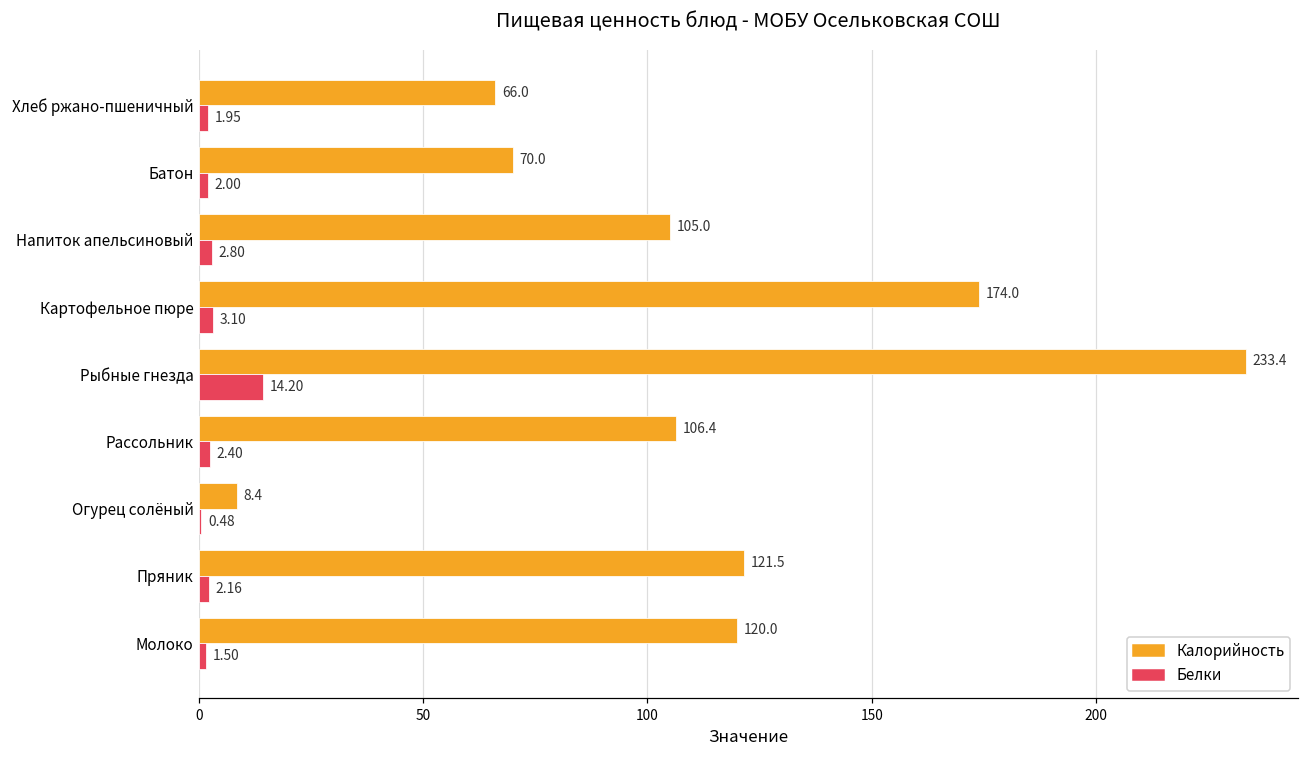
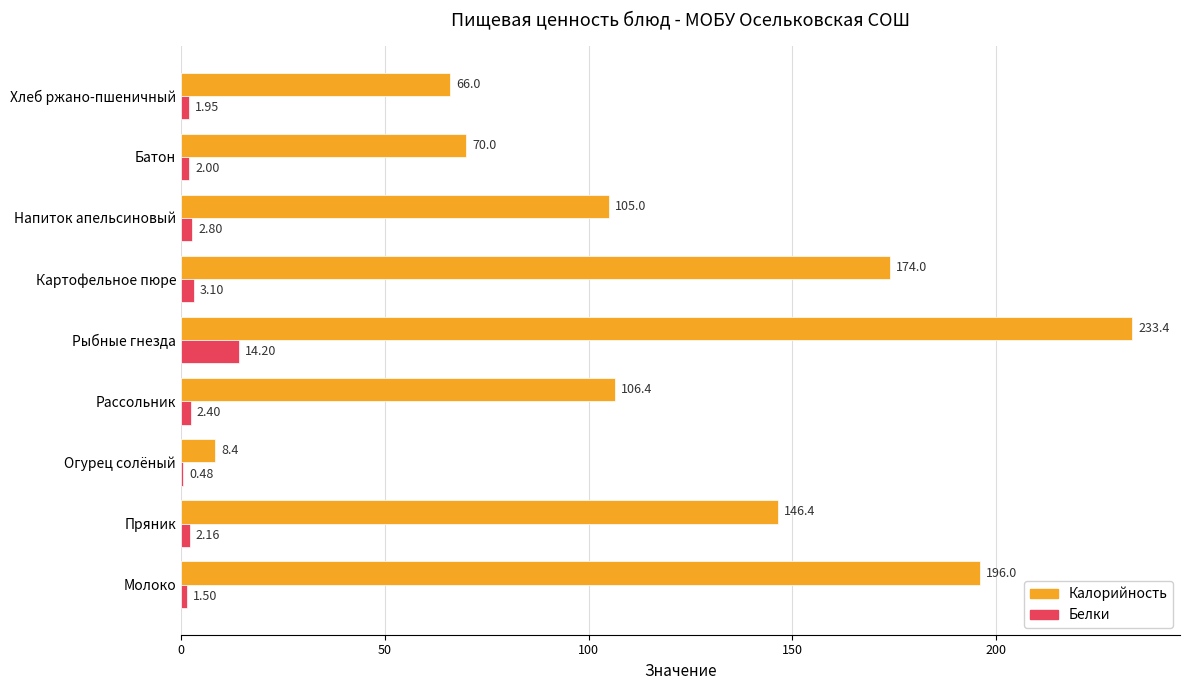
Калорийность, Пряник: 121.5 -> 146.4
Калорийность, Молоко: 120.0 -> 196.0
